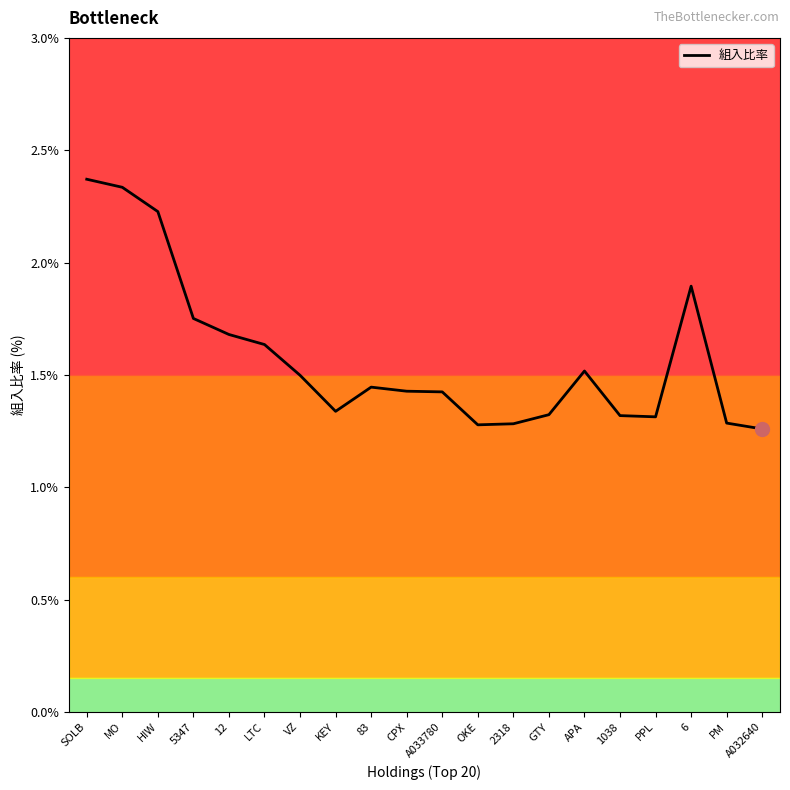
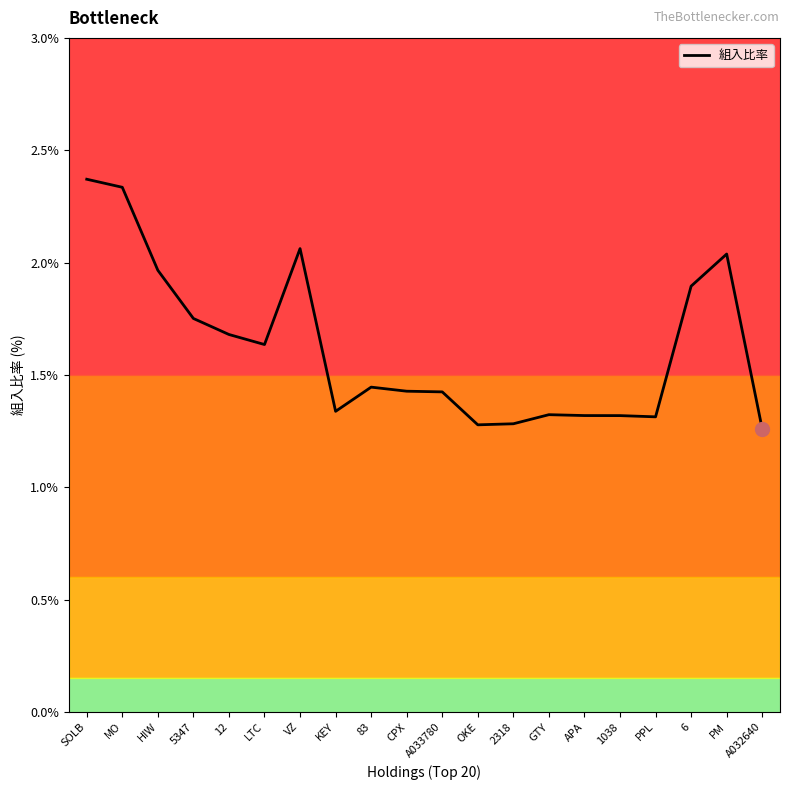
組入比率, HIW: 2.23% -> 1.97%
組入比率, VZ: 1.50% -> 2.06%
組入比率, APA: 1.52% -> 1.32%
組入比率, PM: 1.29% -> 2.04%
